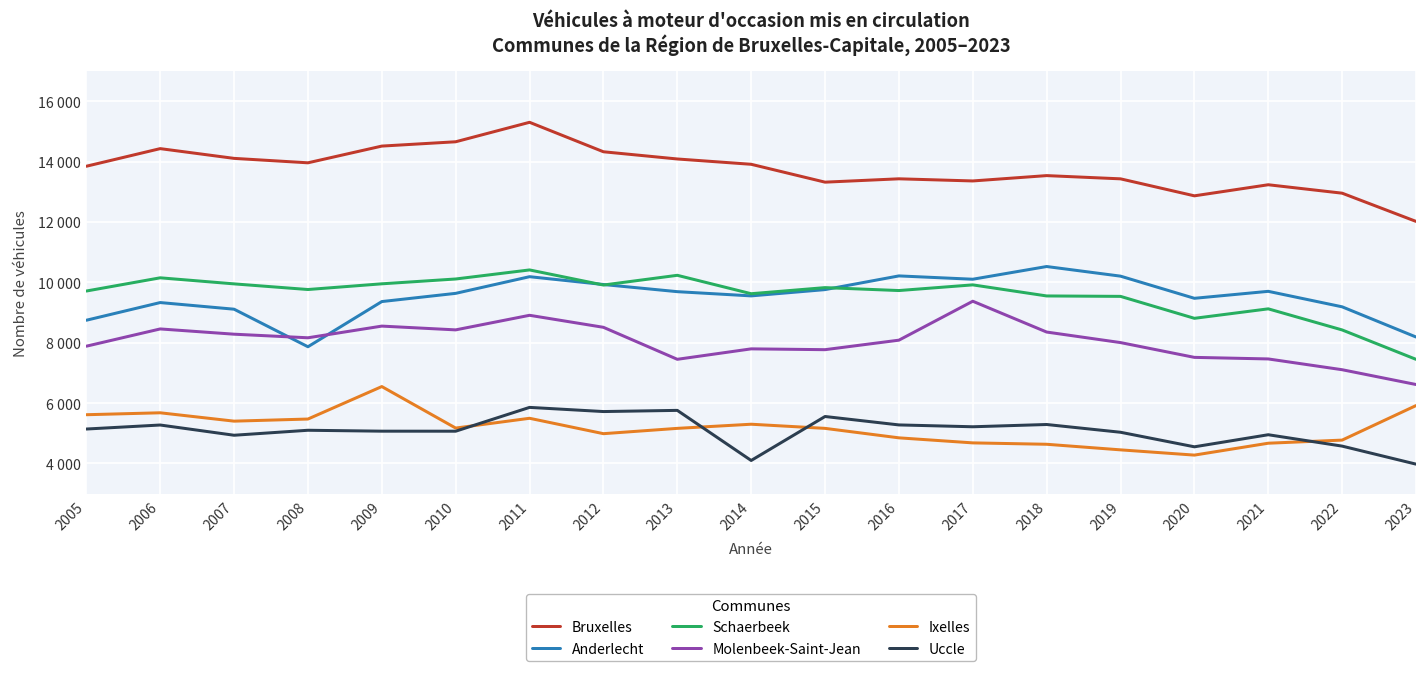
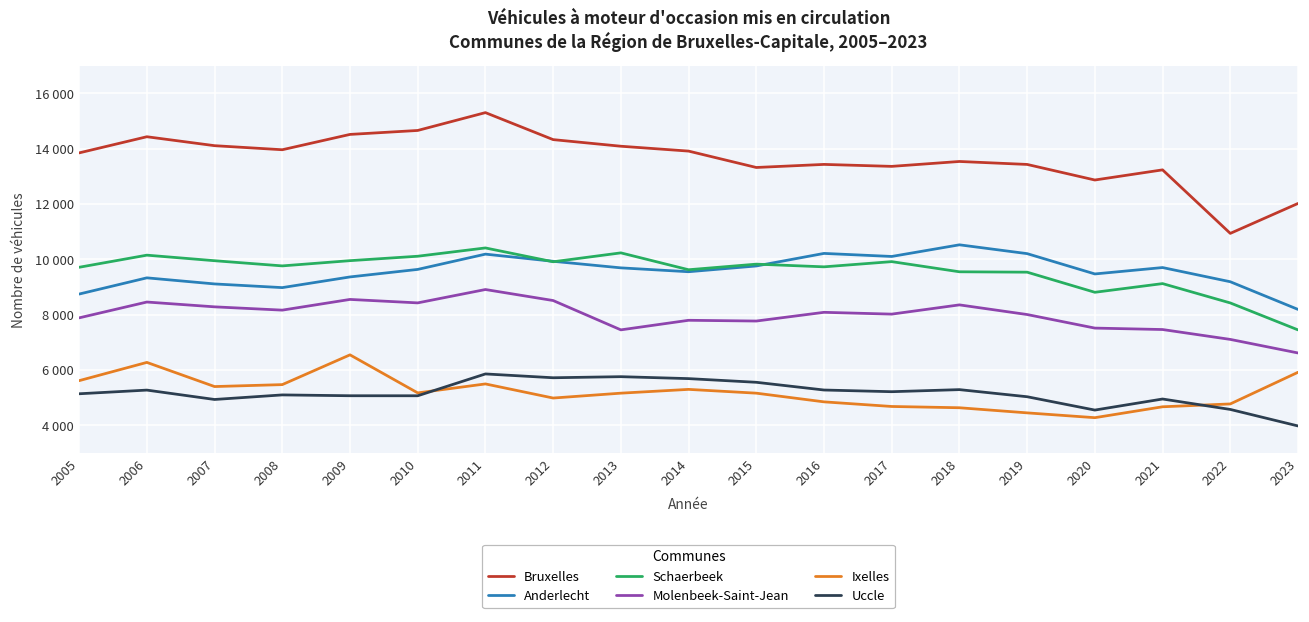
Ixelles, 2006: 5700 -> 6300
Anderlecht, 2008: 7900 -> 9000
Uccle, 2014: 4100 -> 5700
Molenbeek-Saint-Jean, 2017: 9400 -> 8000
Bruxelles, 2022: 13000 -> 10900
